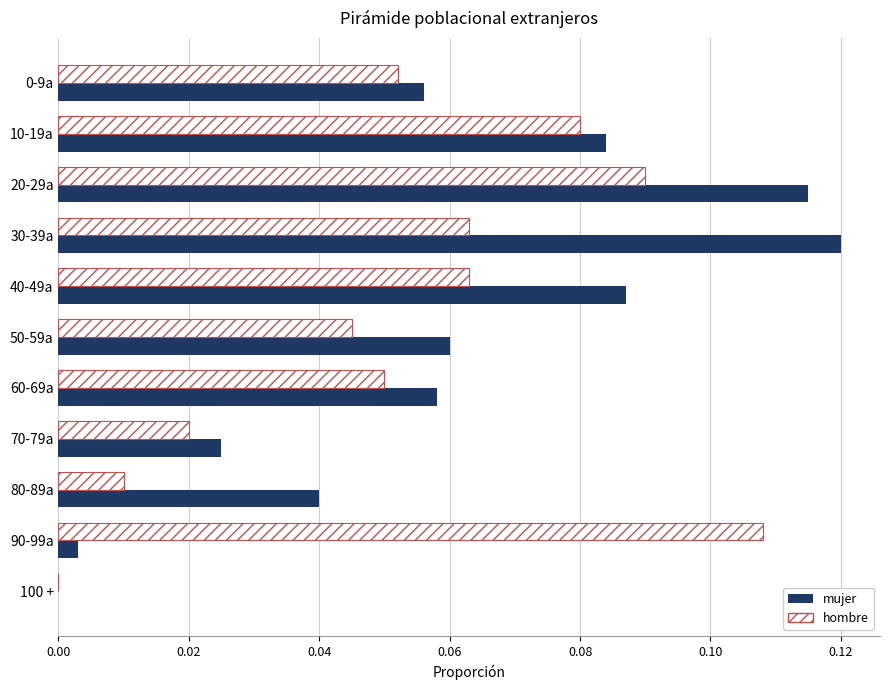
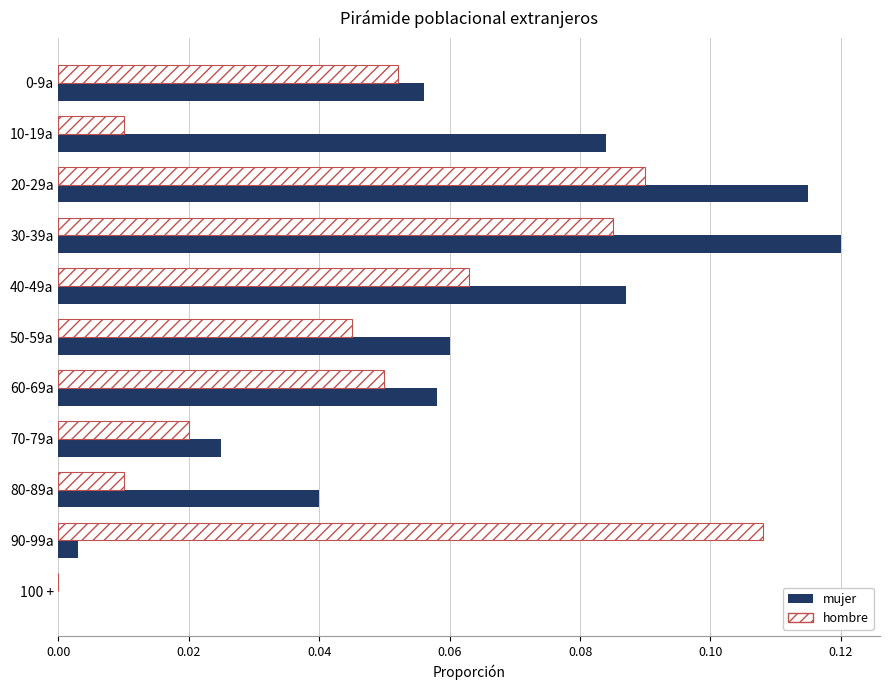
hombre, 10-19a: 0.08 -> 0.01
hombre, 30-39a: 0.063 -> 0.085
